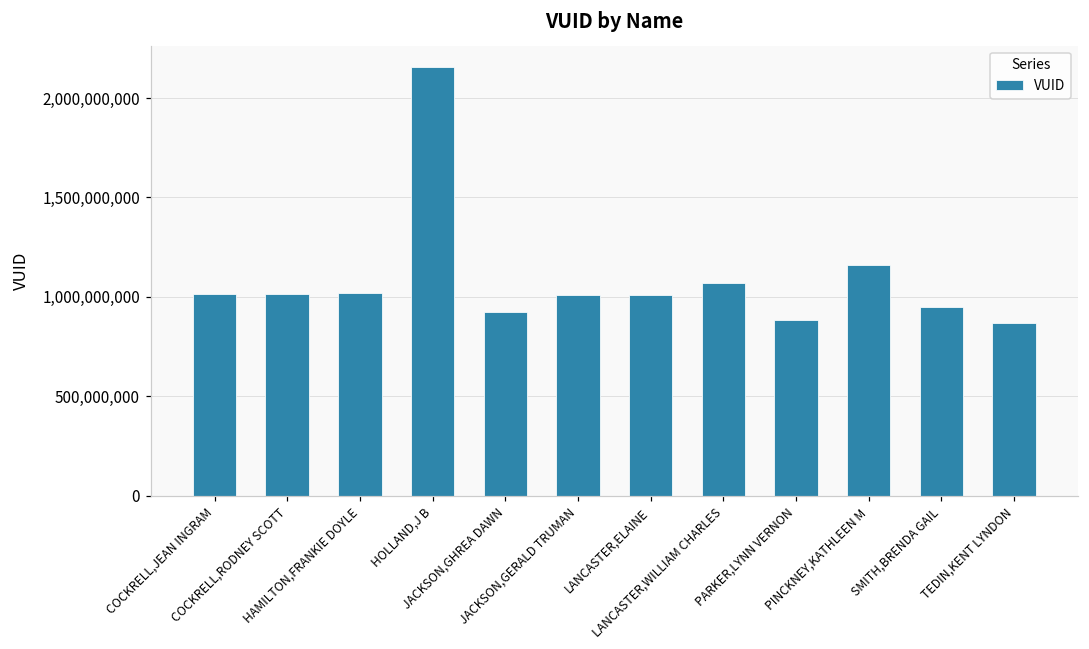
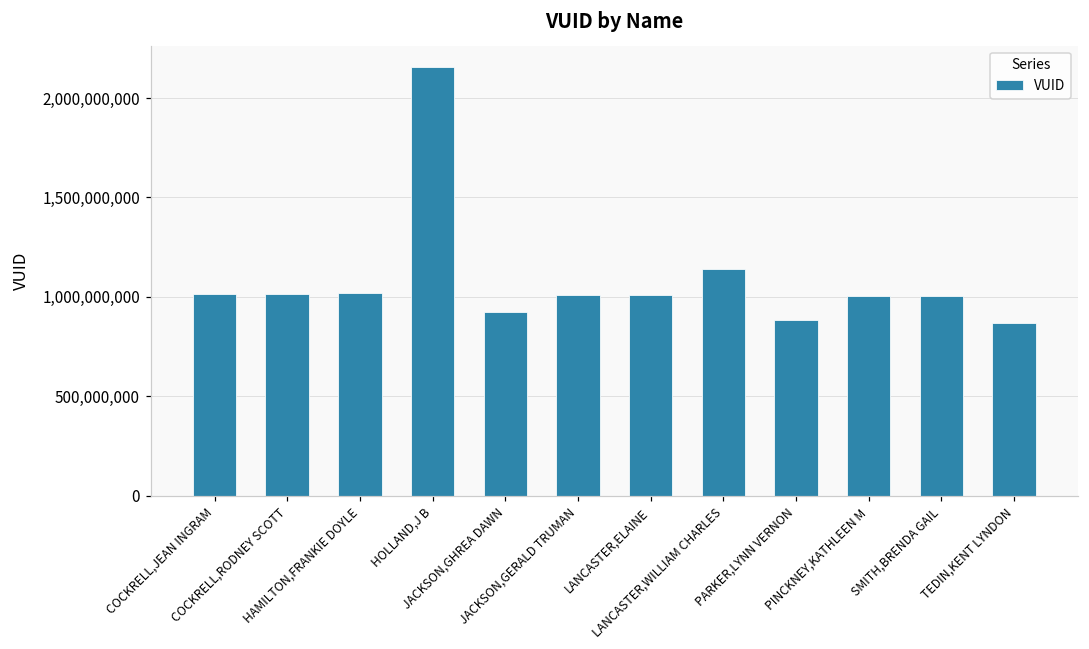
LANCASTER,WILLIAM CHARLES: 1,070,000,000 -> 1,140,000,000
PINCKNEY,KATHLEEN M: 1,160,000,000 -> 1,010,000,000
SMITH,BRENDA GAIL: 950,000,000 -> 1,010,000,000
